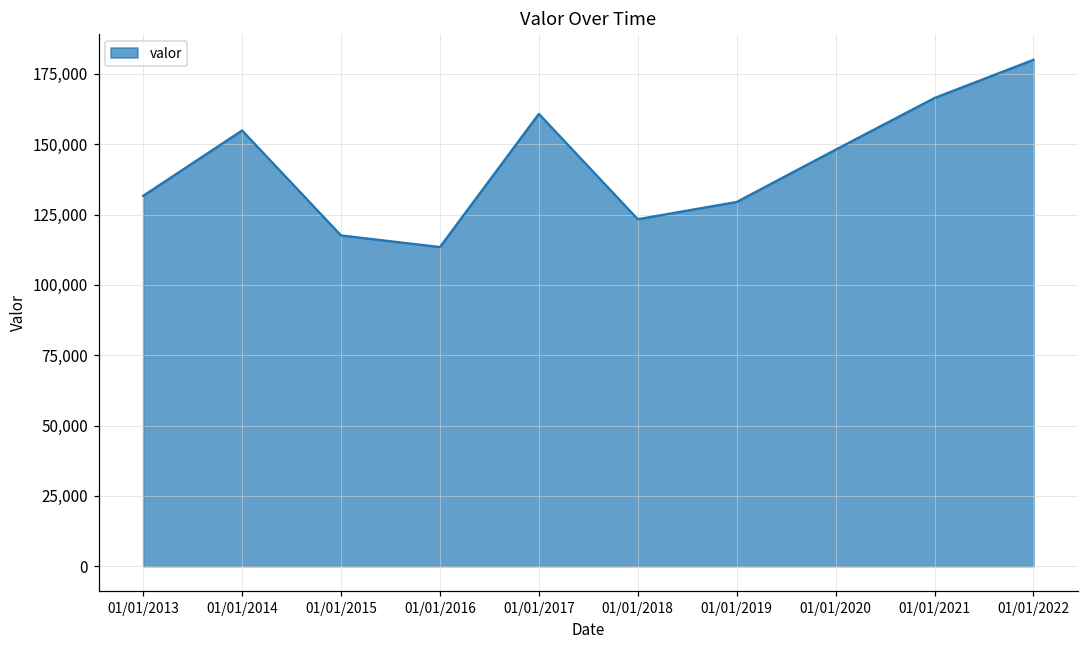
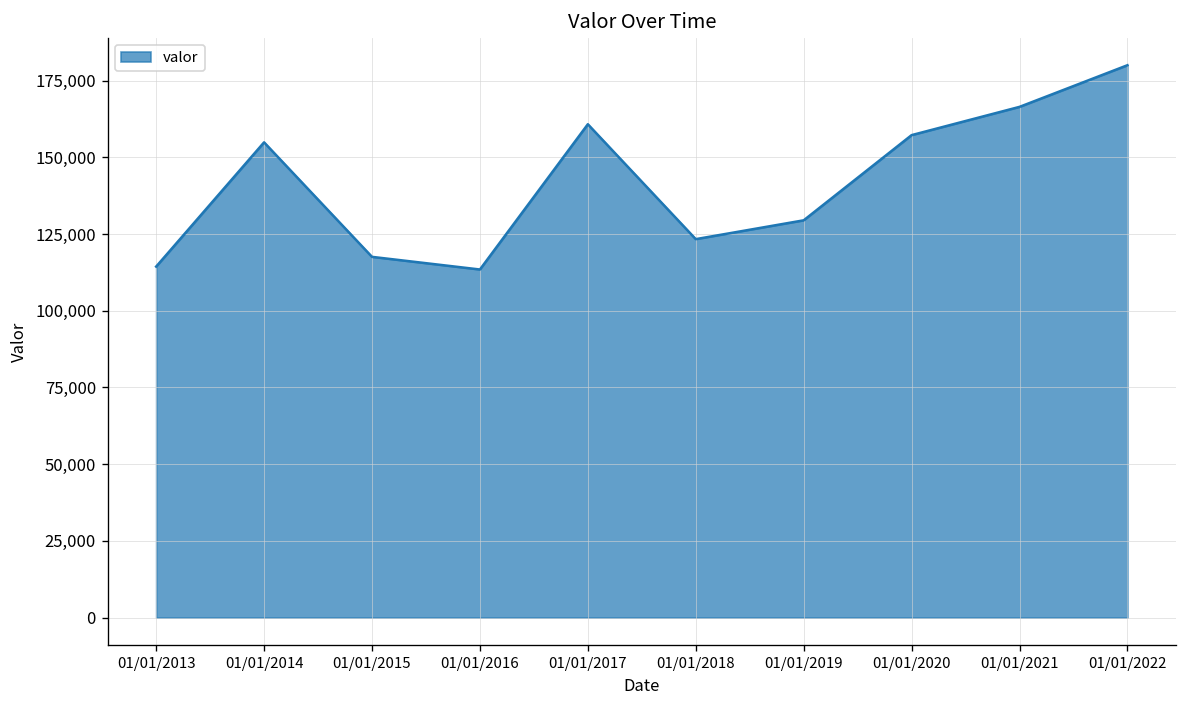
01/01/2013: 132,000 -> 114,000
01/01/2020: 148,000 -> 157,000
